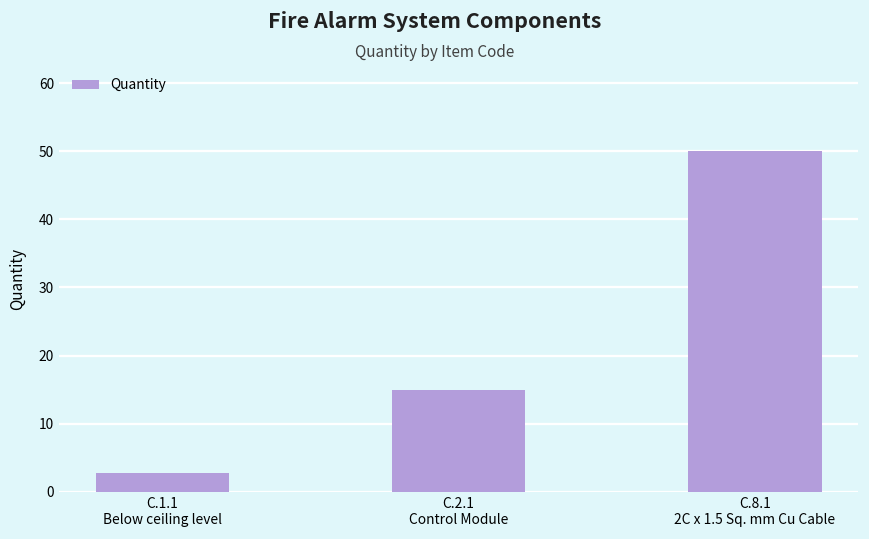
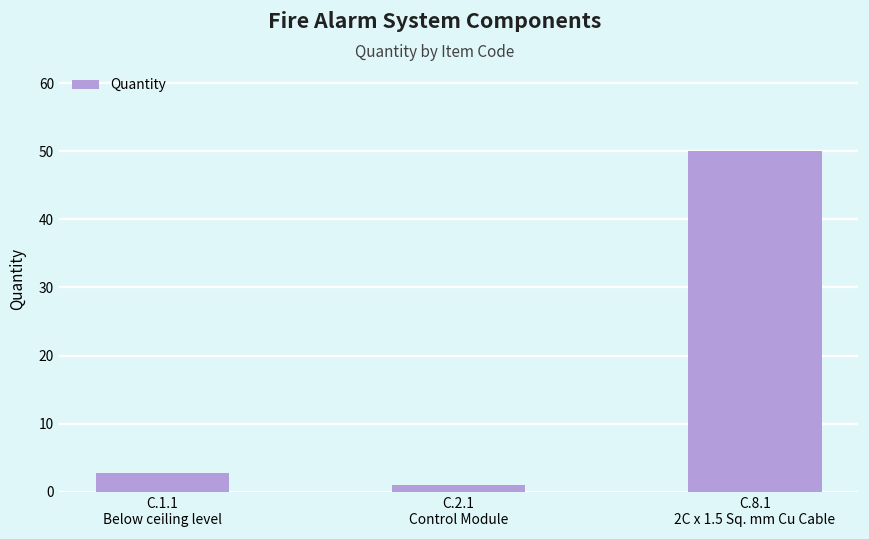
C.2.1 Control Module: 15 -> 1
